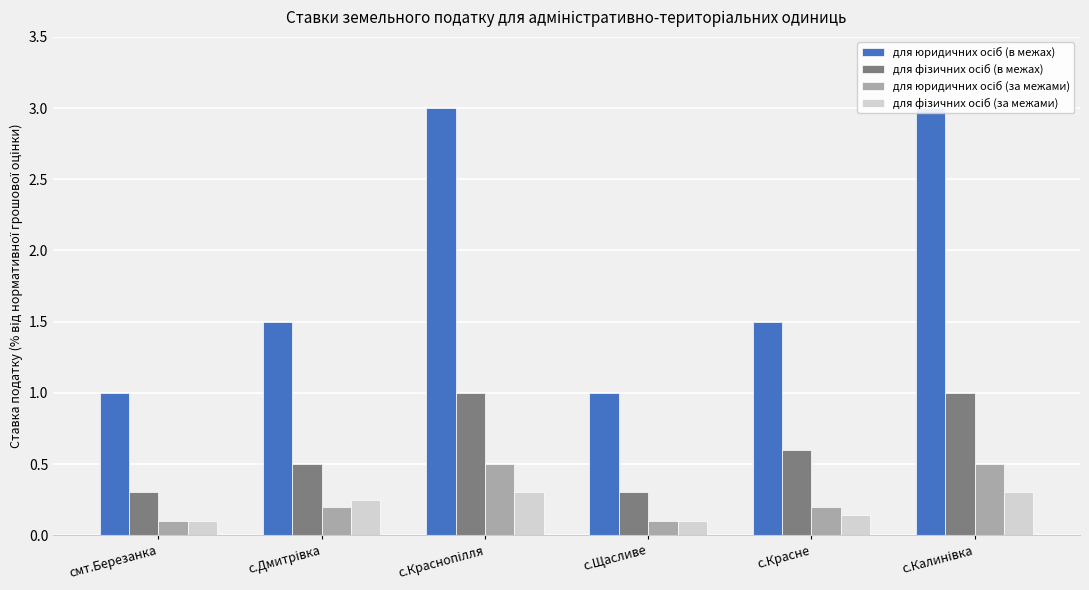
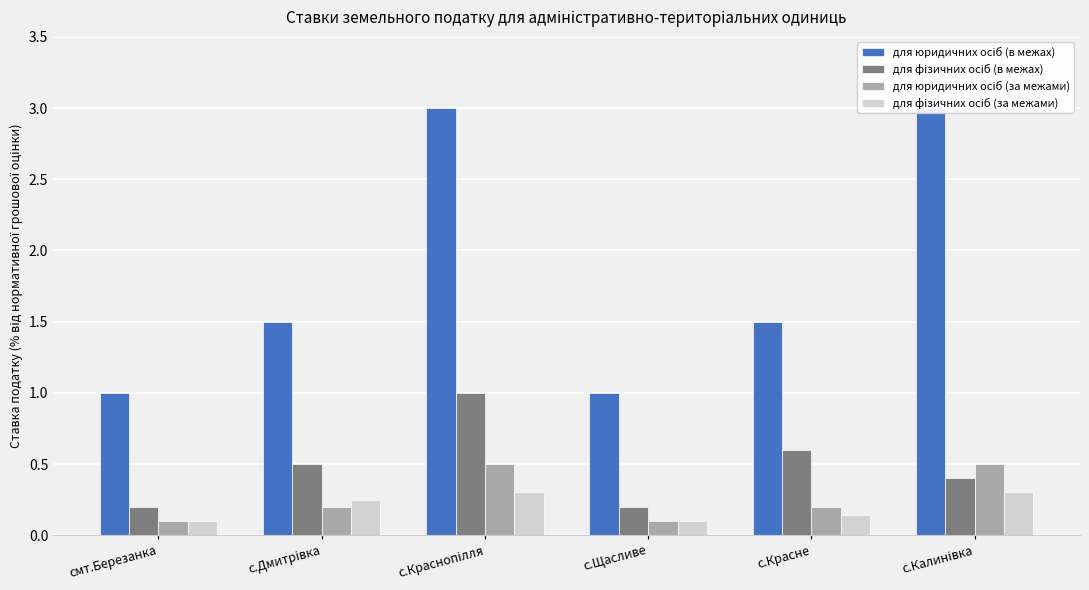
для фізичних осіб (в межах), смт.Березанка: 0.3 -> 0.2
для фізичних осіб (в межах), с.Щасливе: 0.3 -> 0.2
для фізичних осіб (в межах), с.Калинівка: 1.0 -> 0.4
